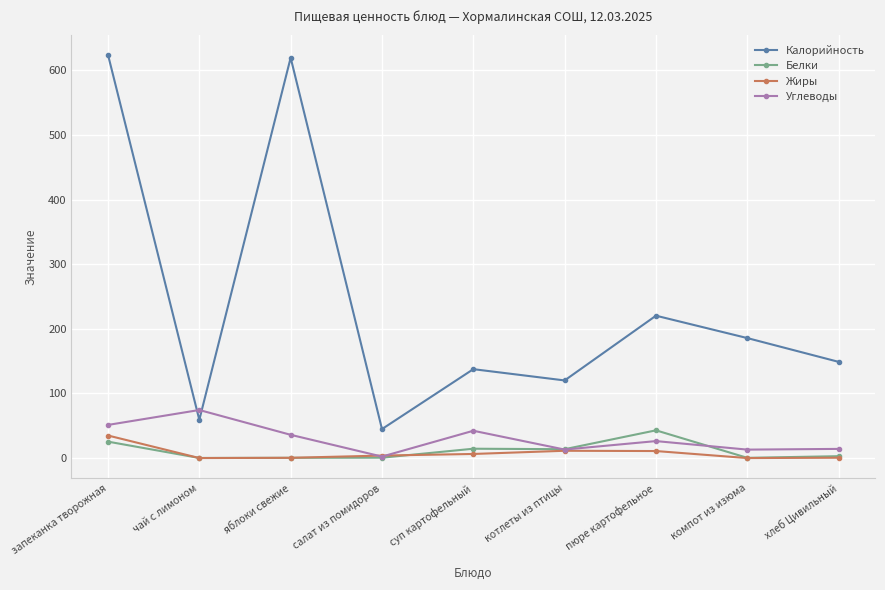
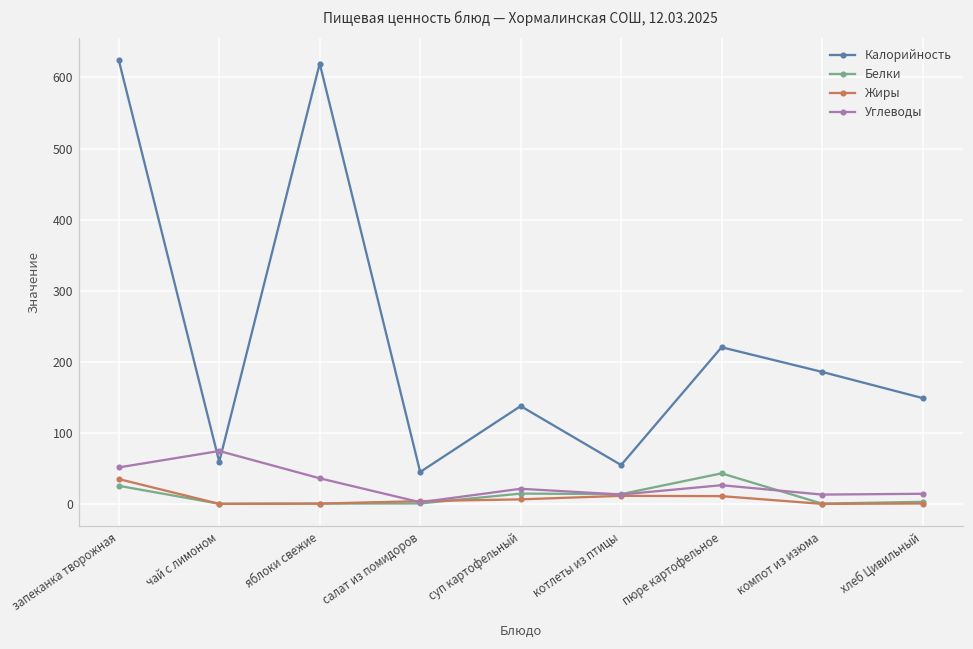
Углеводы, суп картофельный: 40 -> 20
Калорийность, котлеты из птицы: 120 -> 50
